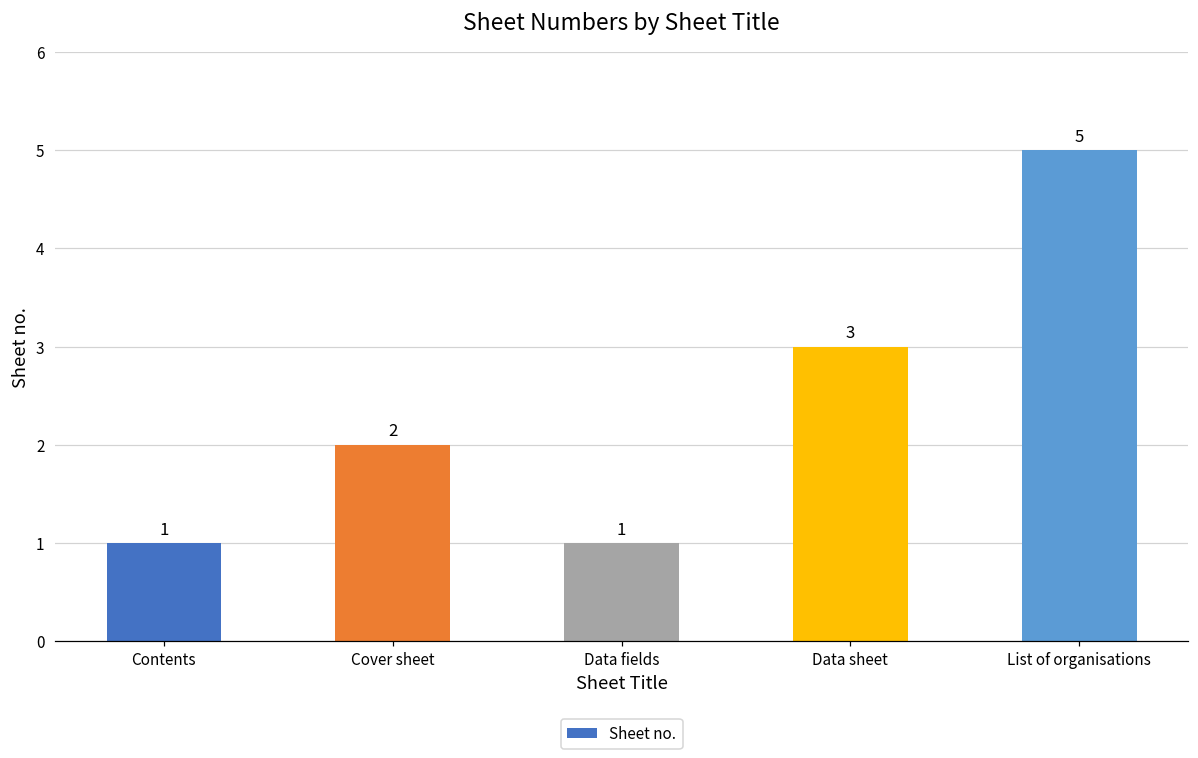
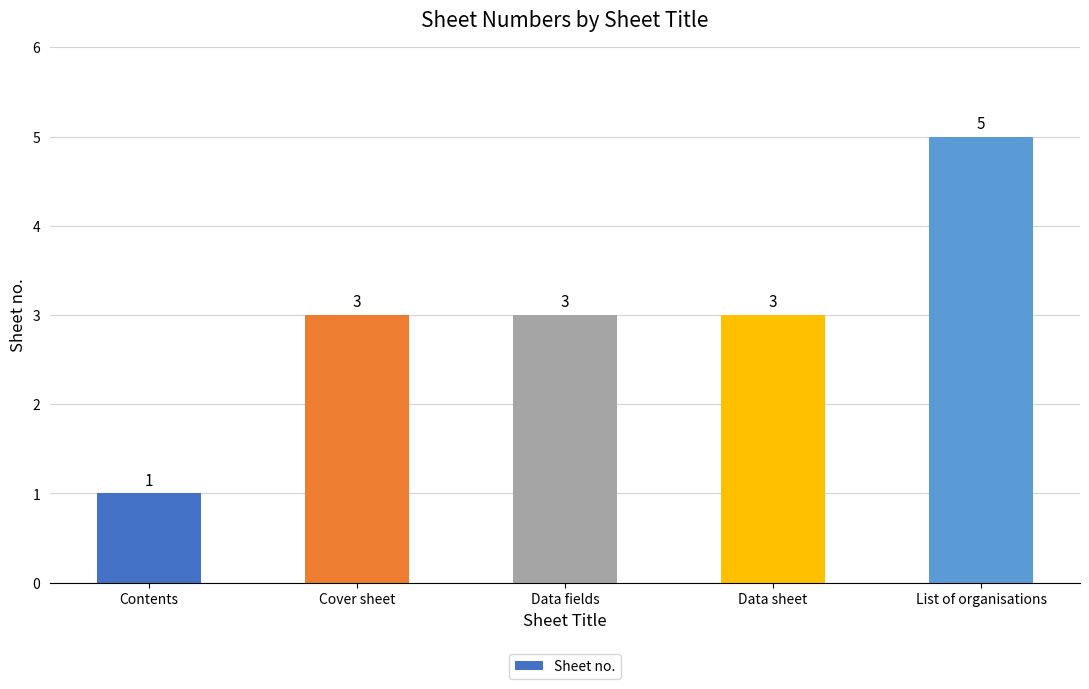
Cover sheet: 2 -> 3
Data fields: 1 -> 3
